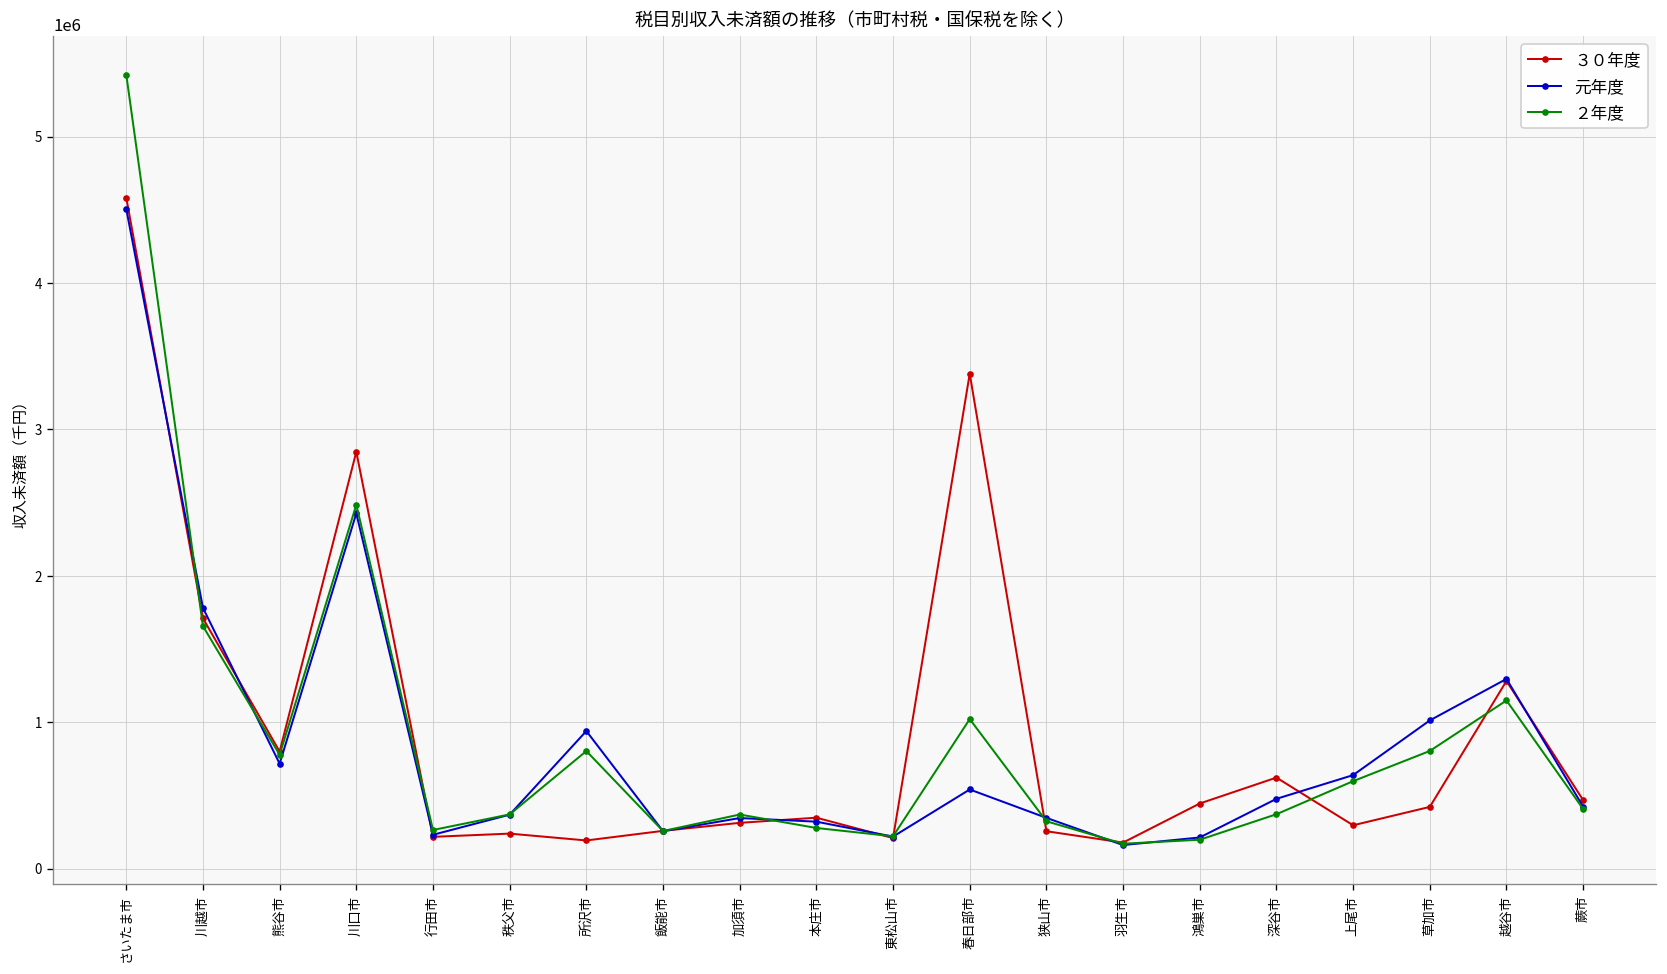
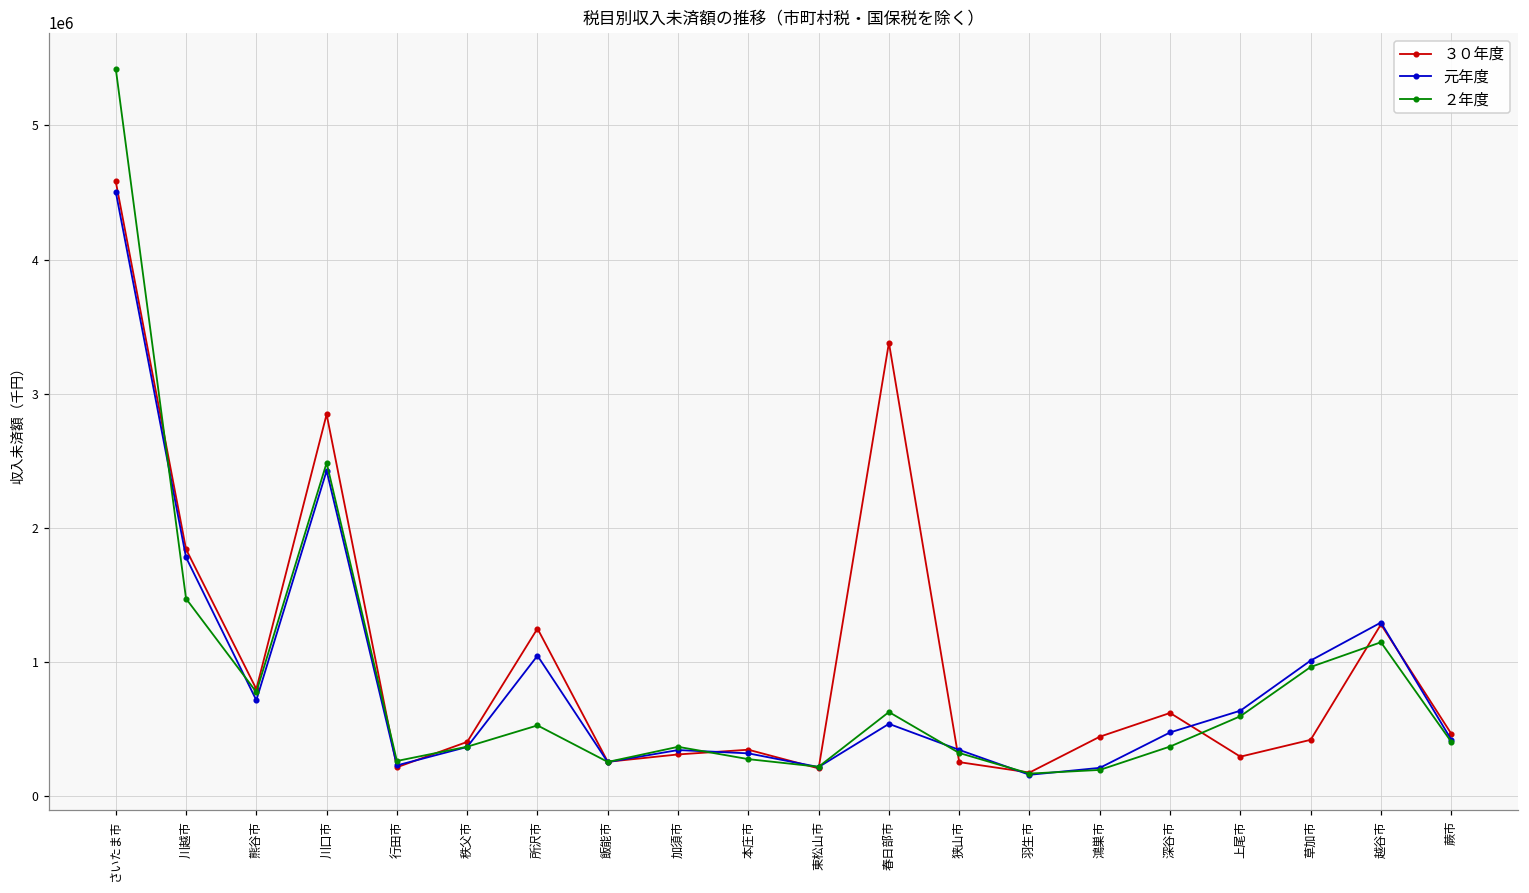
３０年度, 川越市: 1710000 -> 1840000
２年度, 川越市: 1660000 -> 1470000
３０年度, 秩父市: 240000 -> 410000
３０年度, 所沢市: 190000 -> 1250000
元年度, 所沢市: 940000 -> 1050000
２年度, 所沢市: 800000 -> 530000
２年度, 春日部市: 1020000 -> 630000
２年度, 草加市: 800000 -> 960000
